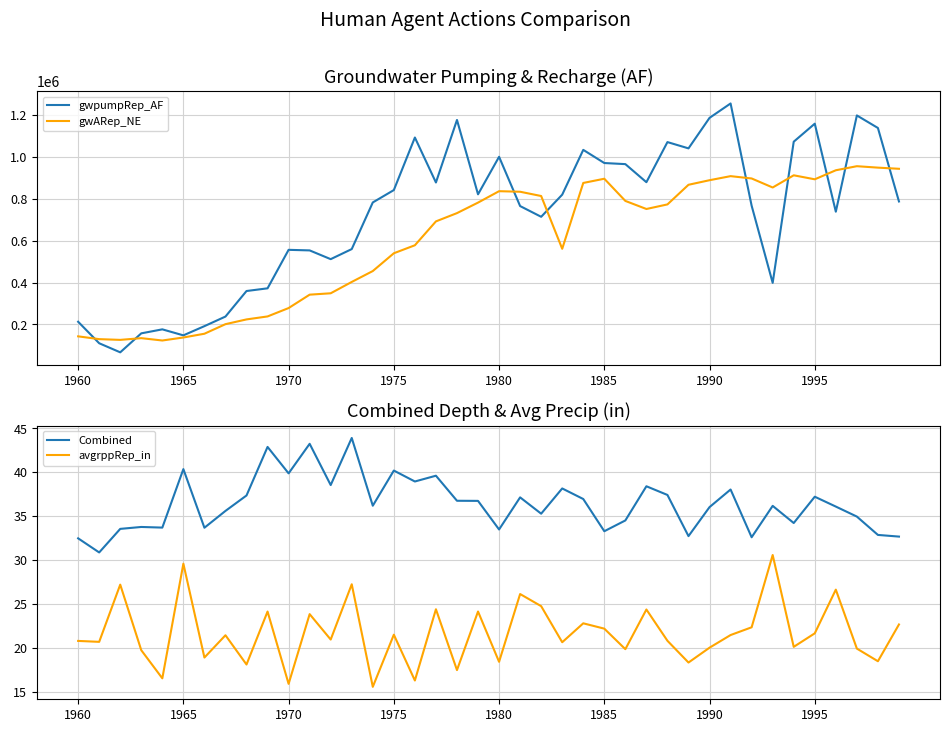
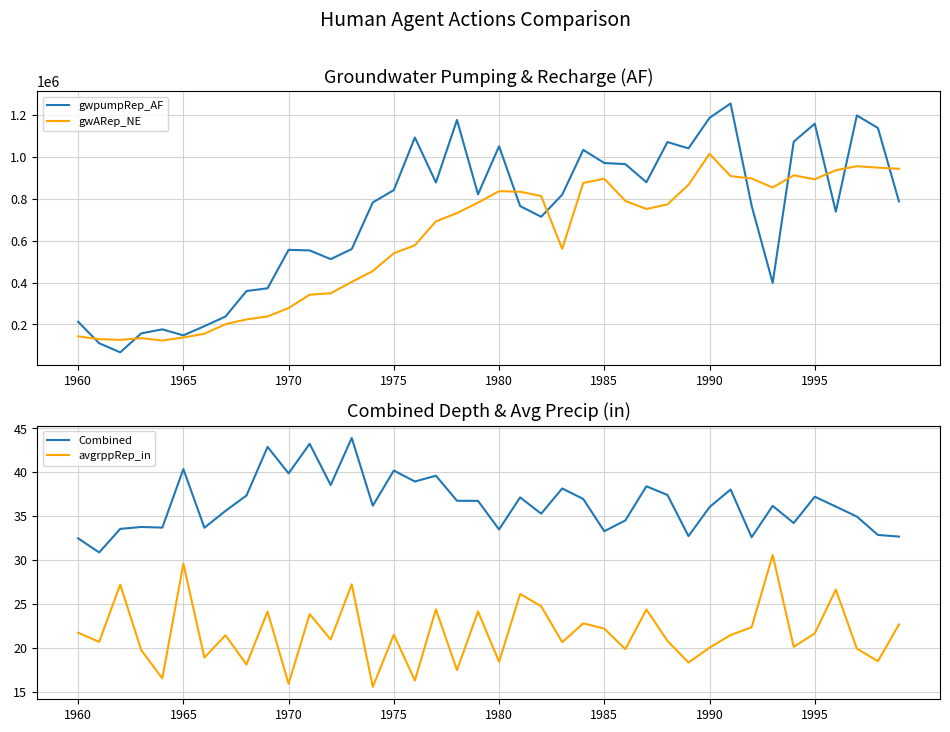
Groundwater Pumping & Recharge (AF), gwpumpRep_AF, 1980: 1000000 -> 1050000
Groundwater Pumping & Recharge (AF), gwARep_NE, 1990: 890000 -> 1020000
Combined Depth & Avg Precip (in), avgrppRep_in, 1960: 21 -> 22
